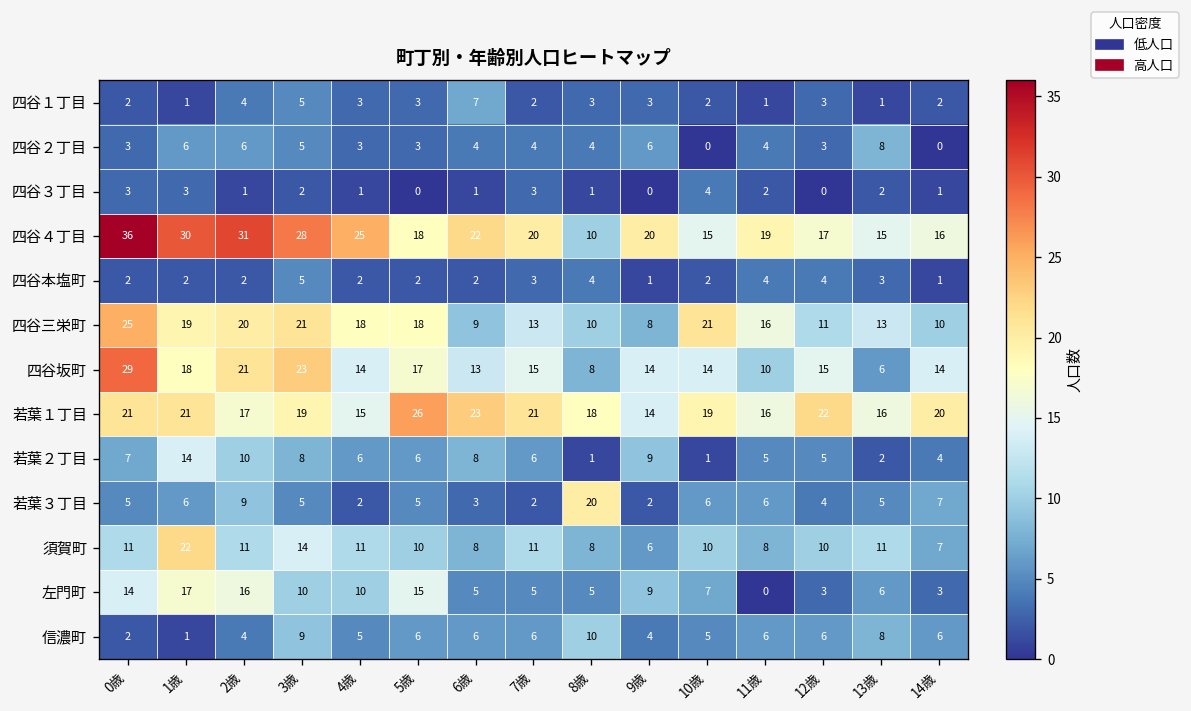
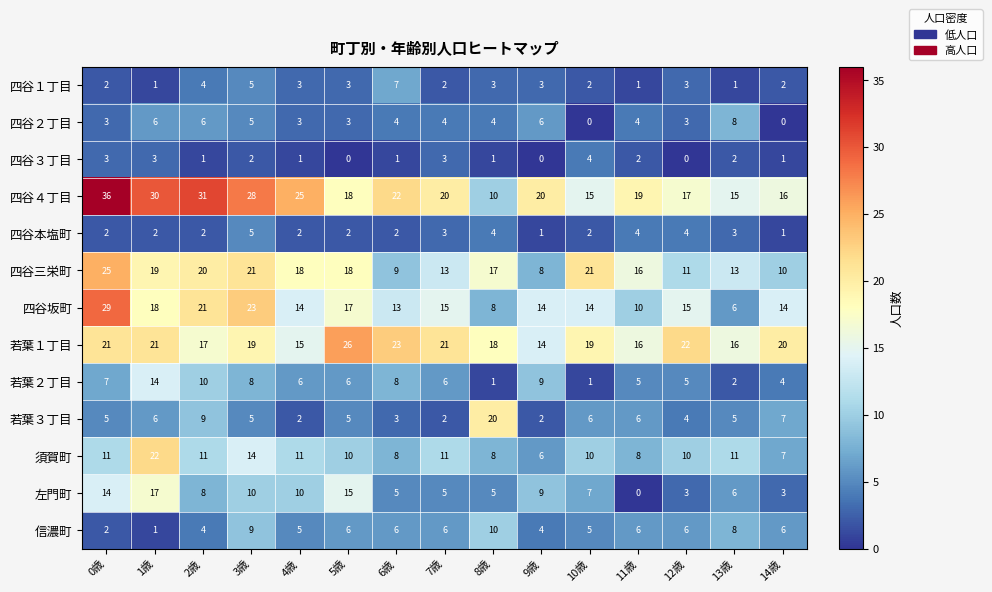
四谷三栄町, 8歳: 10 -> 17
左門町, 2歳: 16 -> 8
